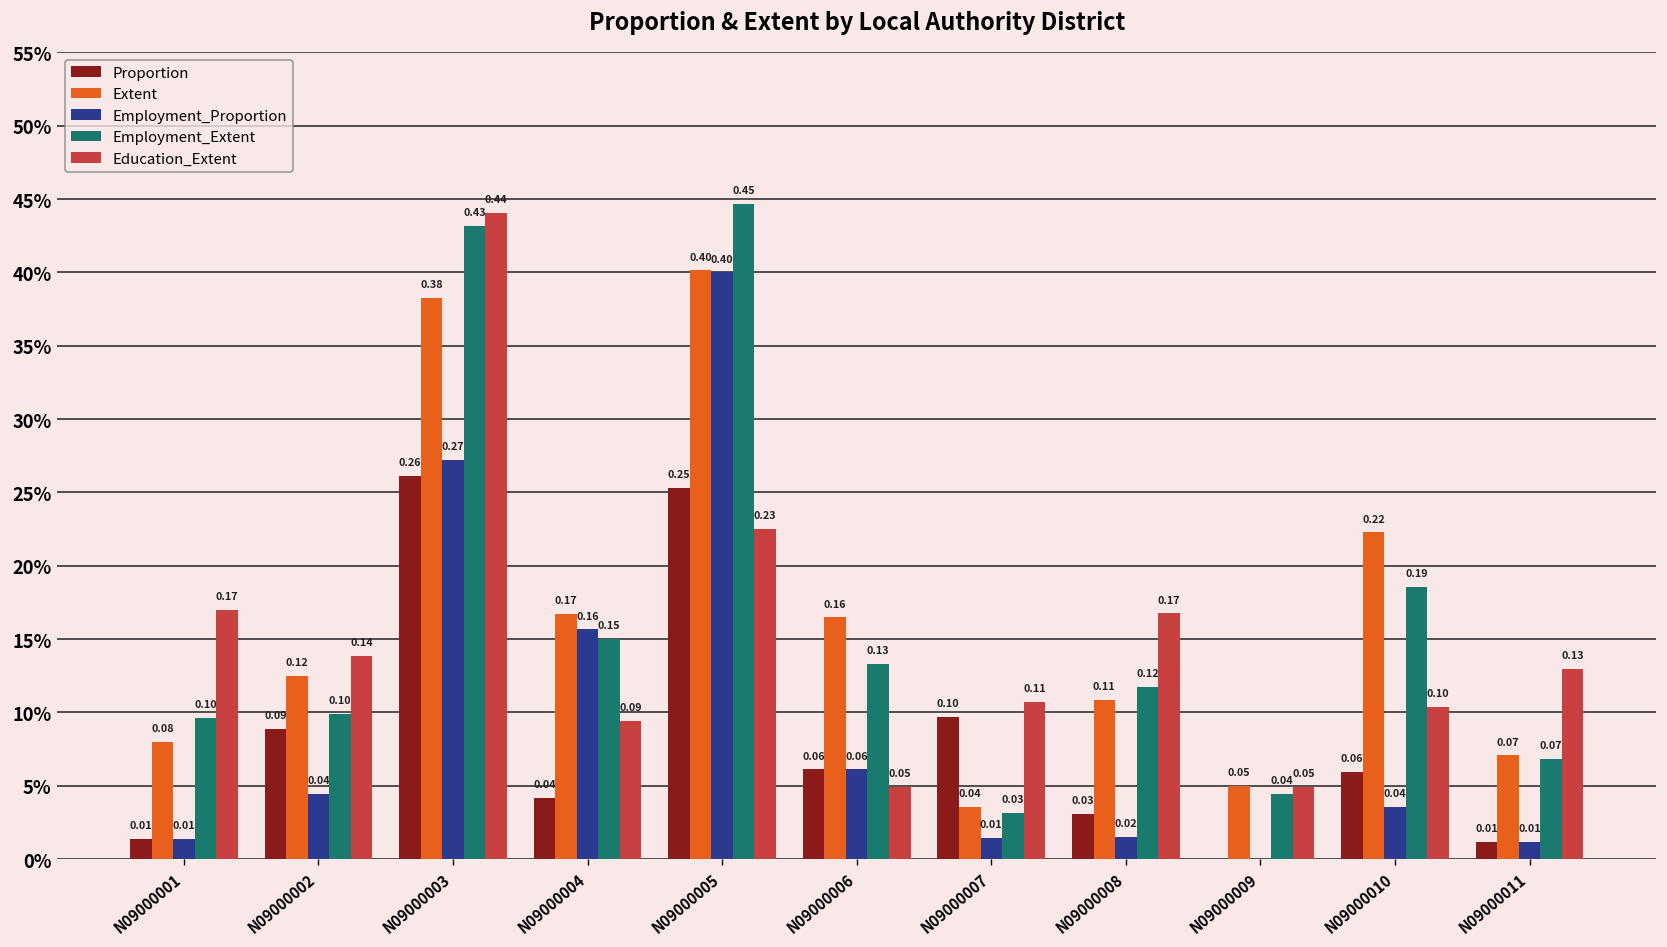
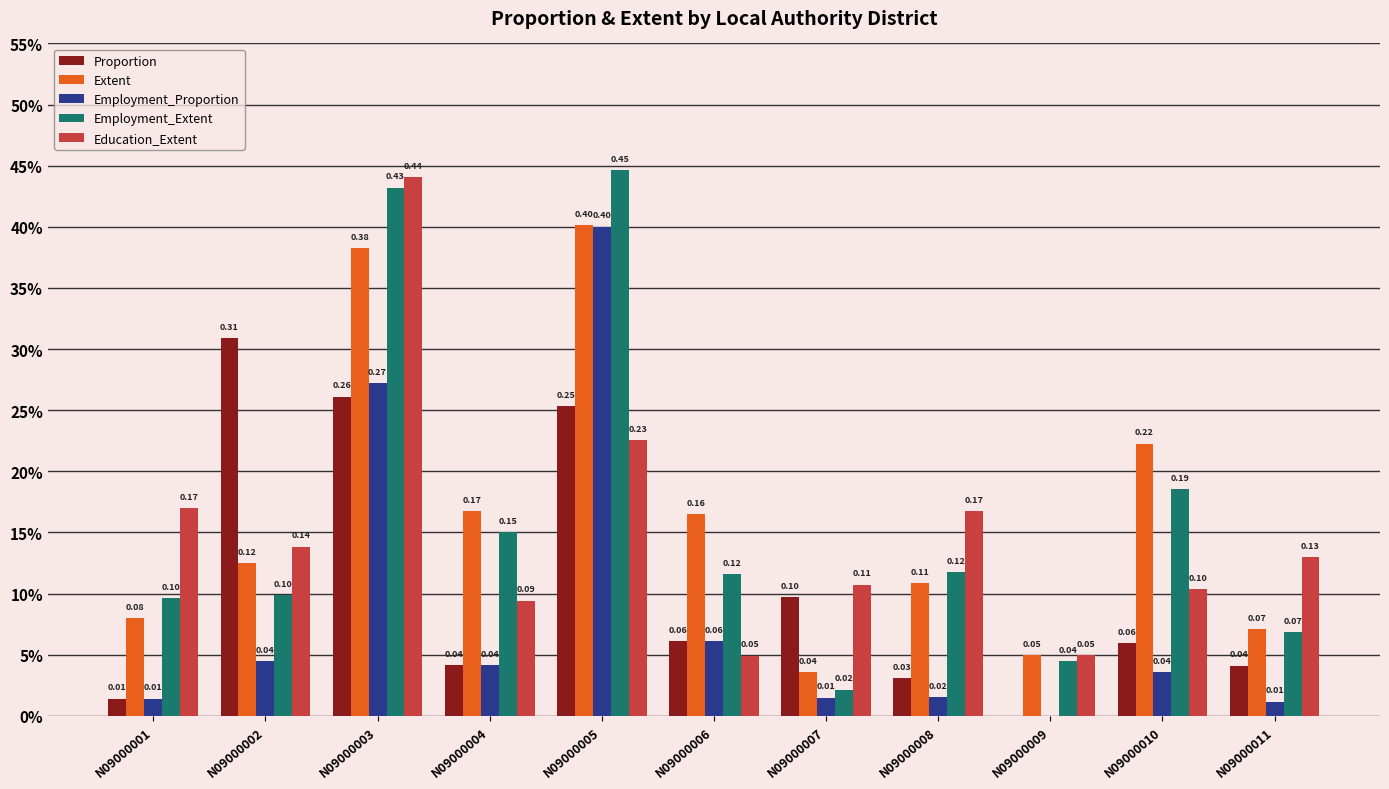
Proportion, N09000002: 0.09 -> 0.31
Employment_Proportion, N09000004: 0.16 -> 0.04
Employment_Extent, N09000006: 0.13 -> 0.12
Employment_Extent, N09000007: 0.03 -> 0.02
Proportion, N09000011: 0.01 -> 0.04
